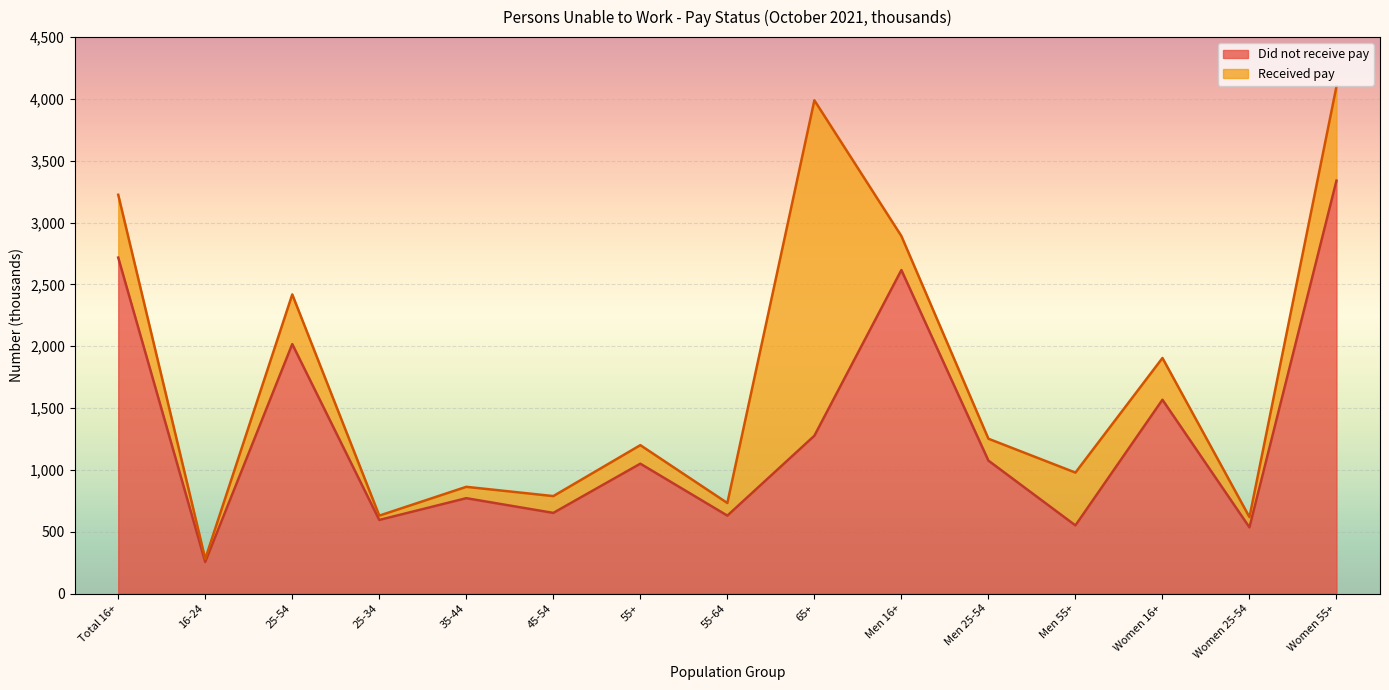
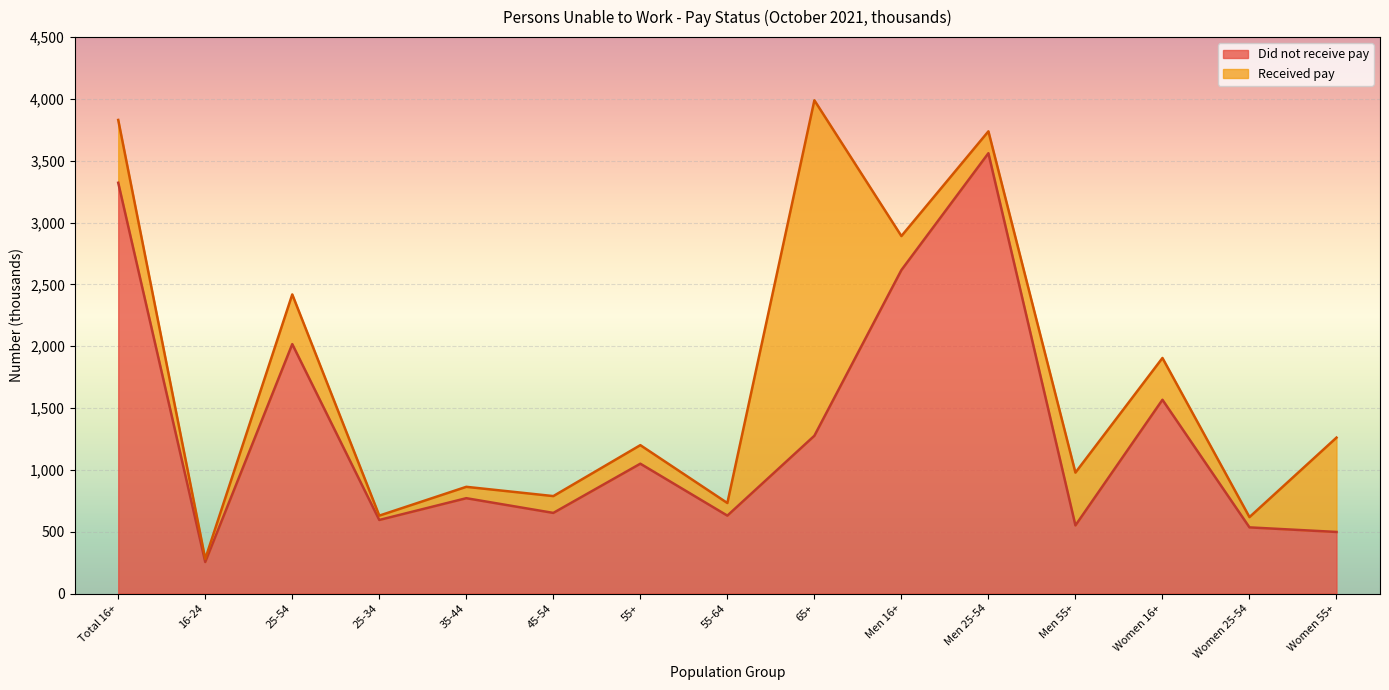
Did not receive pay, Total 16+: 2,720 -> 3,320
Did not receive pay, Men 25-54: 1,080 -> 3,560
Did not receive pay, Women 55+: 3,340 -> 500
